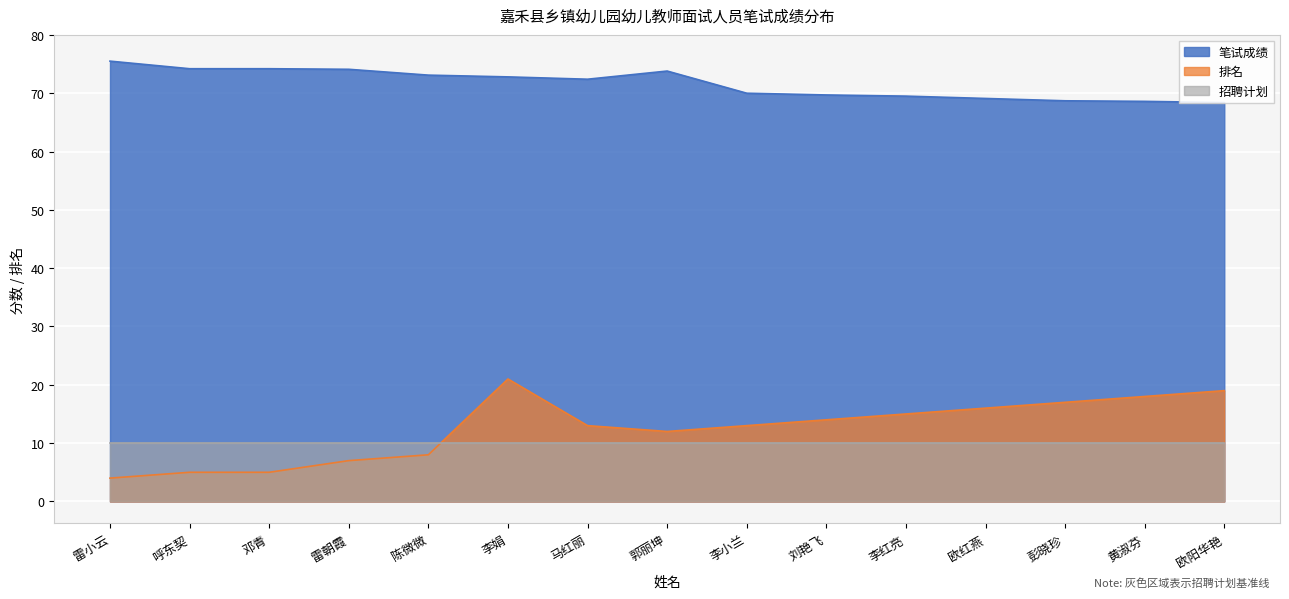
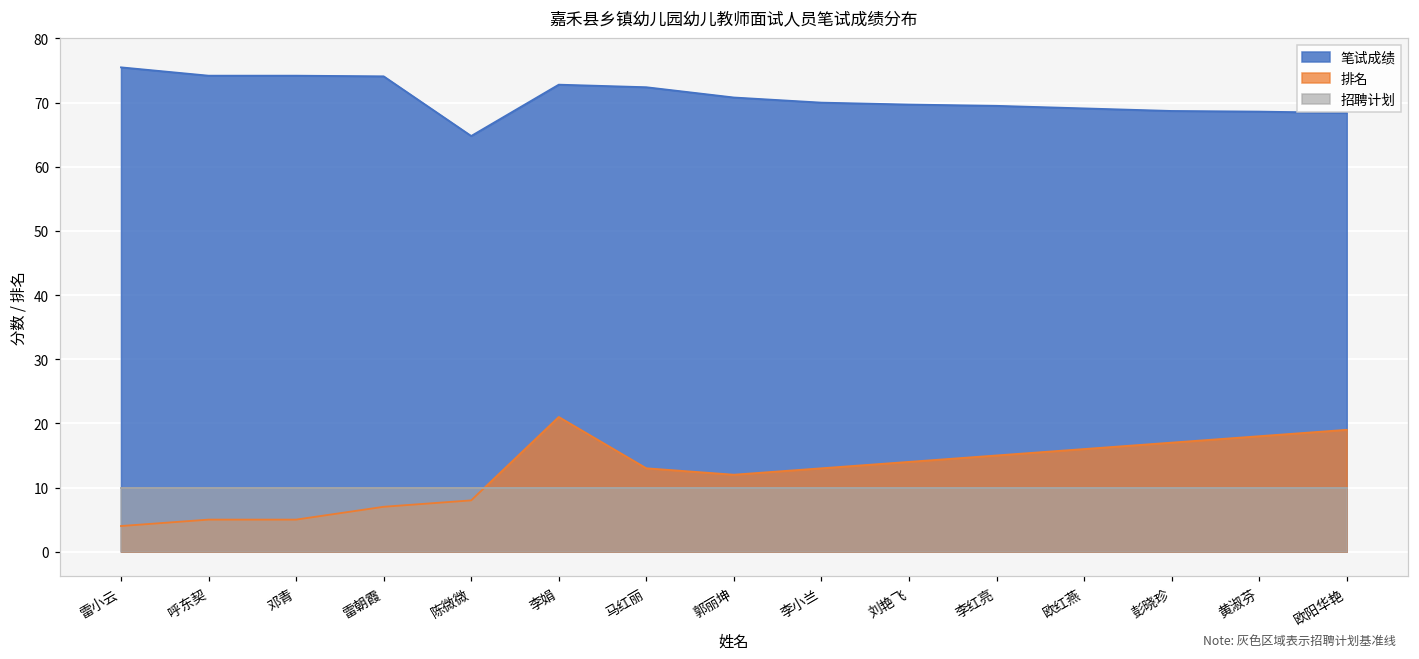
笔试成绩, 陈微微: 73 -> 65
笔试成绩, 郭丽坤: 74 -> 71
